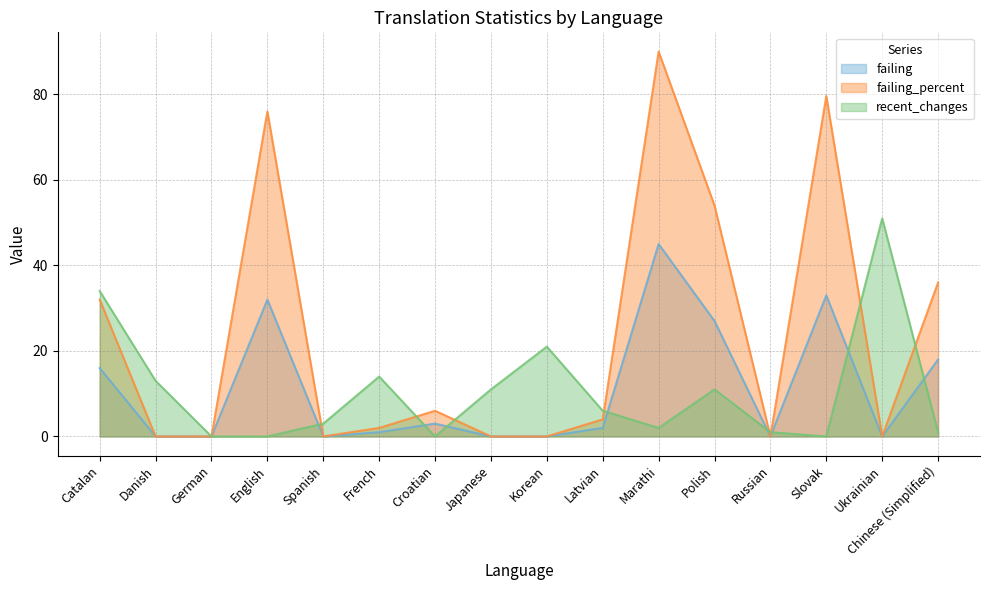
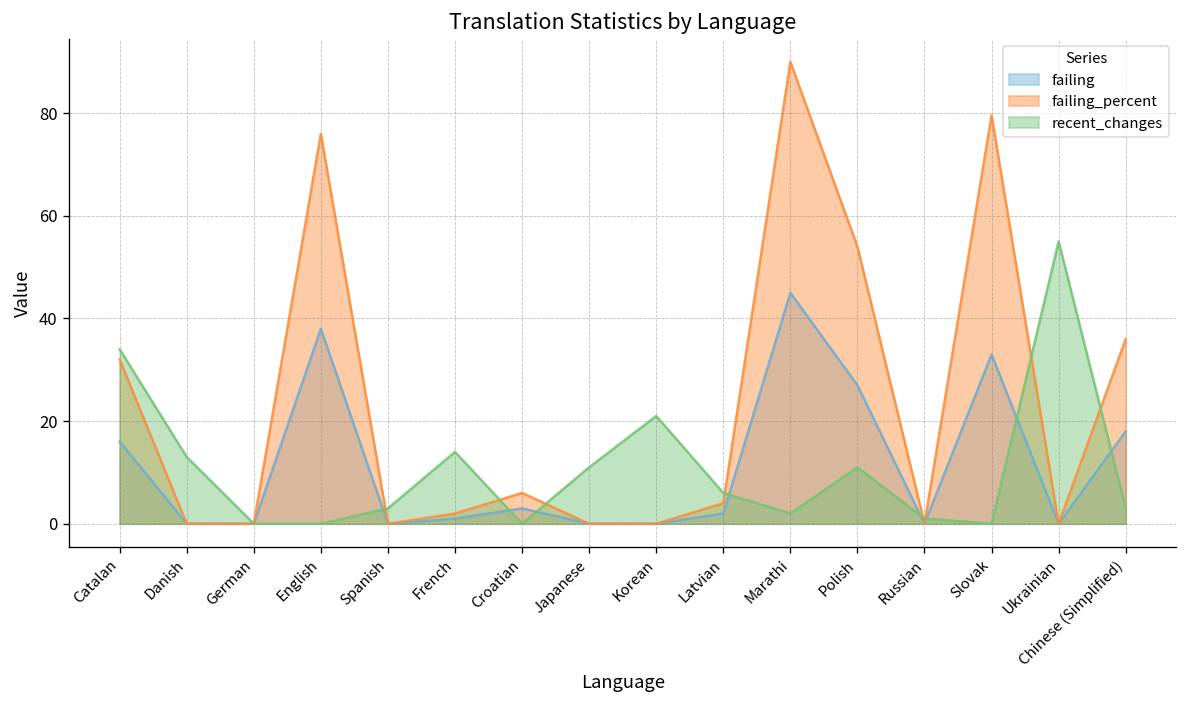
failing, English: 32 -> 38
recent_changes, Ukrainian: 51 -> 55
recent_changes, Chinese (Simplified): 1 -> 3
